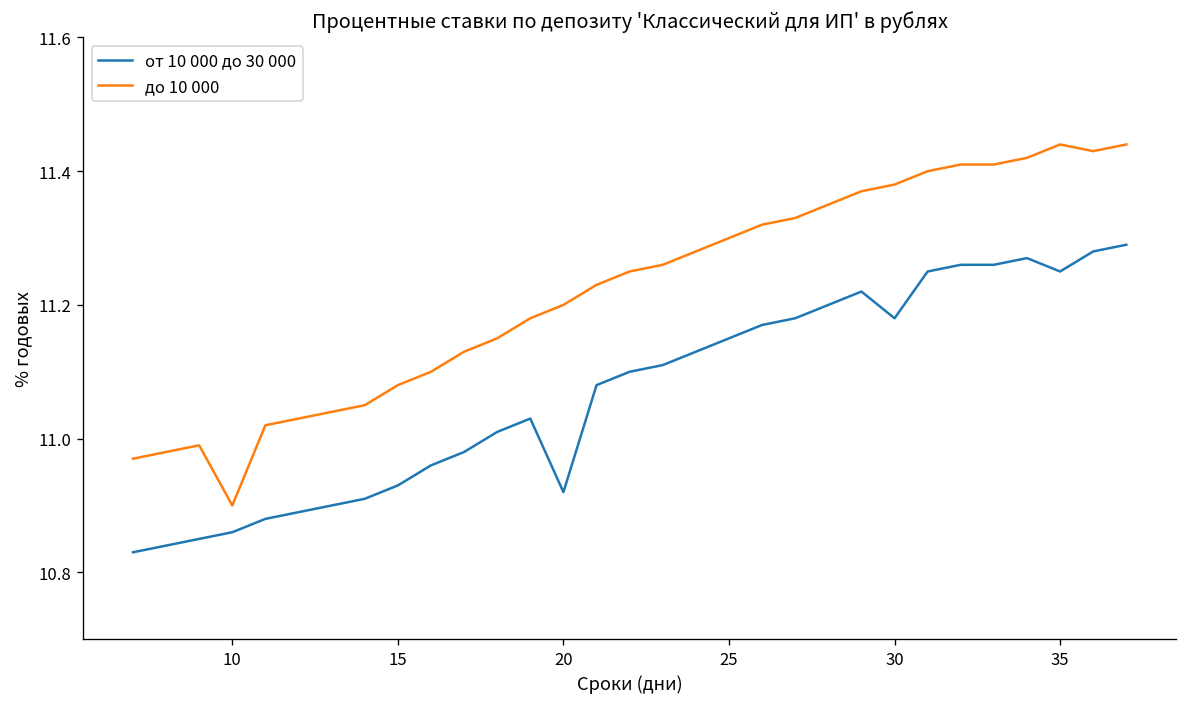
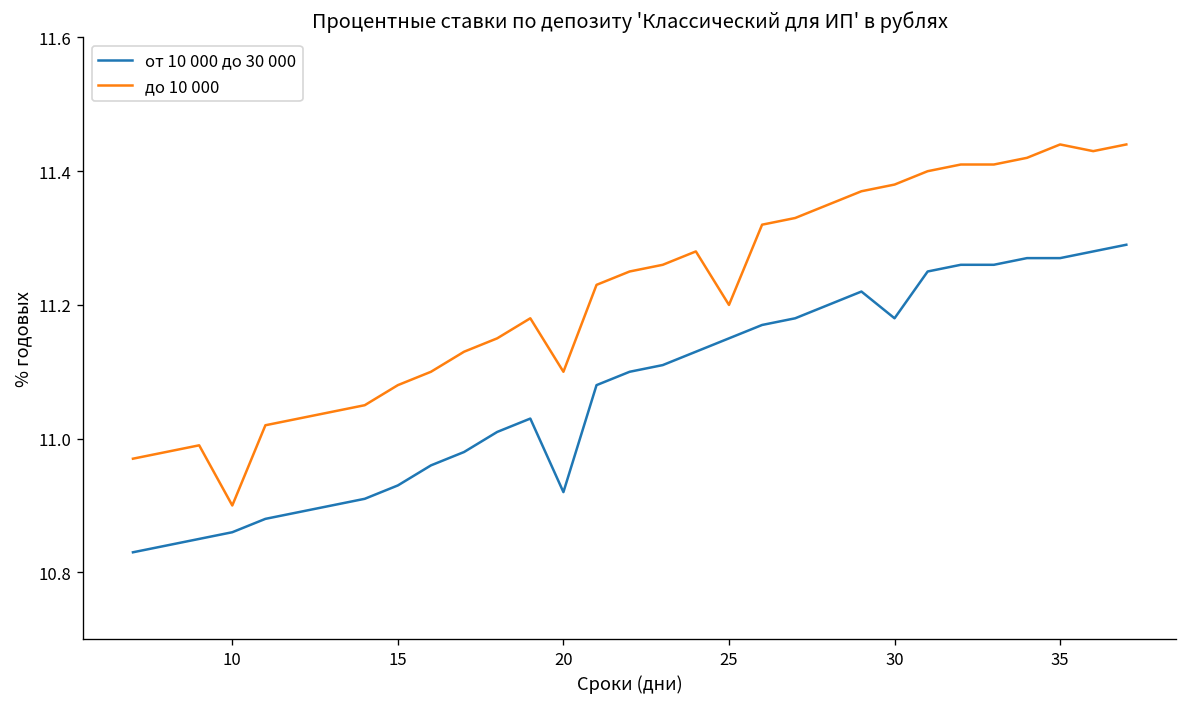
до 10 000, 20: 11.2 -> 11.1
до 10 000, 25: 11.3 -> 11.2
от 10 000 до 30 000, 35: 11.25 -> 11.27
